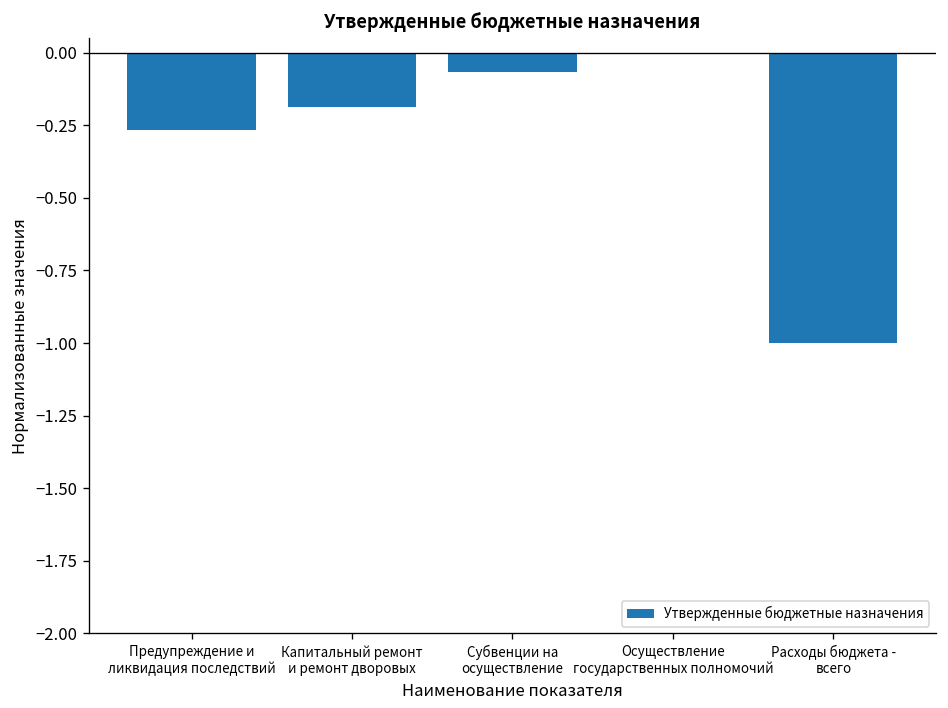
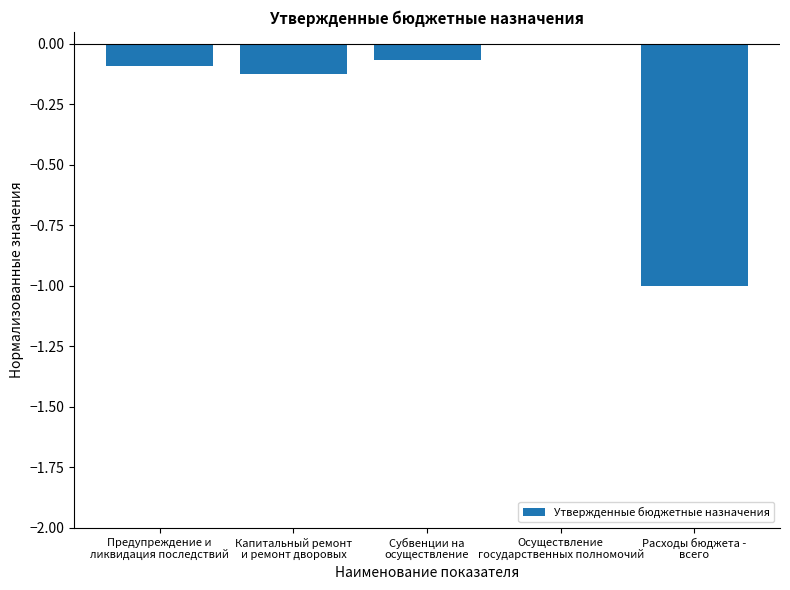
Предупреждение и ликвидация последствий: -0.27 -> -0.09
Капитальный ремонт и ремонт дворовых: -0.19 -> -0.12
